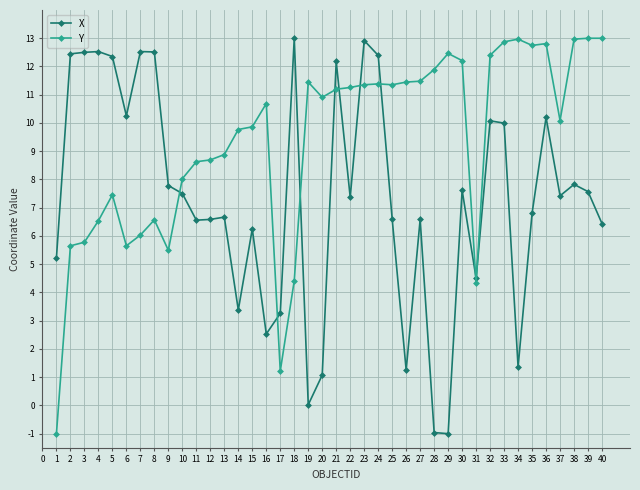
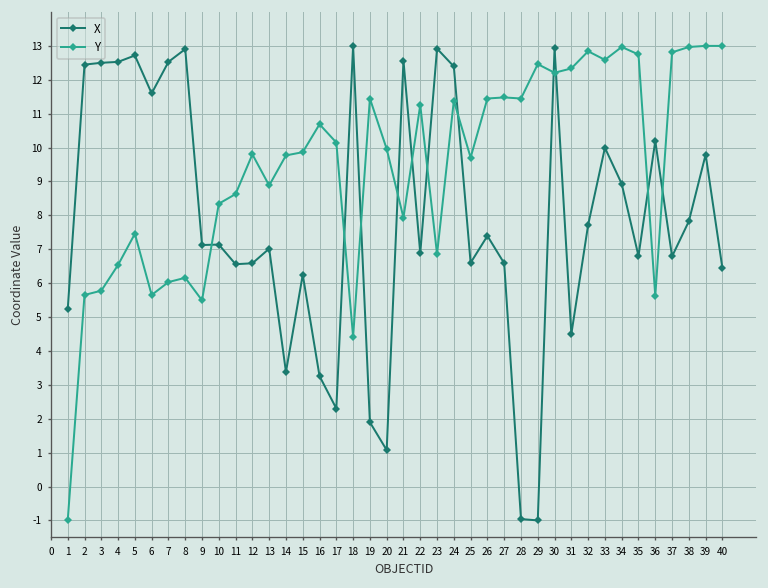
X, 5: 12.4 -> 12.7
X, 6: 10.3 -> 11.6
X, 8: 12.5 -> 12.9
Y, 8: 6.6 -> 6.2
X, 9: 7.8 -> 7.1
X, 10: 7.5 -> 7.1
Y, 10: 8.0 -> 8.3
Y, 12: 8.7 -> 9.8
X, 13: 6.7 -> 7.0
X, 16: 2.5 -> 3.3
X, 17: 3.3 -> 2.3
Y, 17: 1.2 -> 10.1
X, 19: 0.0 -> 1.9
Y, 20: 10.9 -> 10.0
X, 21: 12.2 -> 12.6
Y, 21: 11.2 -> 7.9
X, 22: 7.4 -> 6.9
Y, 23: 11.4 -> 6.9
Y, 25: 11.4 -> 9.7
X, 26: 1.3 -> 7.4
Y, 28: 11.9 -> 11.4
X, 30: 7.6 -> 12.9
Y, 31: 4.3 -> 12.3
X, 32: 10.1 -> 7.7
Y, 32: 12.4 -> 12.8
Y, 33: 12.9 -> 12.6
X, 34: 1.4 -> 8.9
Y, 36: 12.8 -> 5.6
X, 37: 7.4 -> 6.8
Y, 37: 10.1 -> 12.8
X, 39: 7.6 -> 9.8
